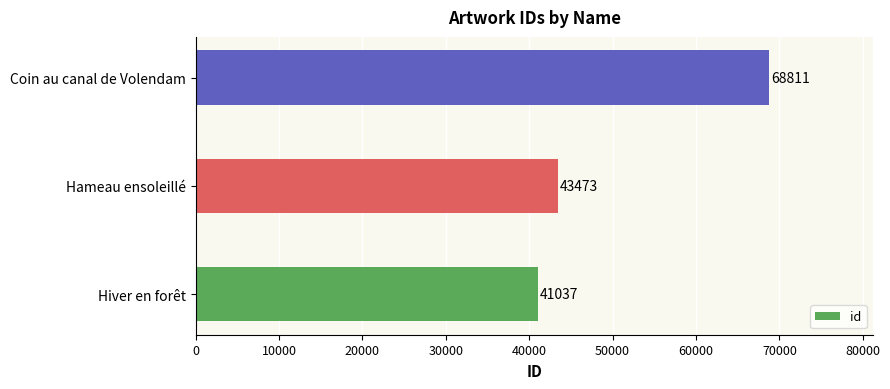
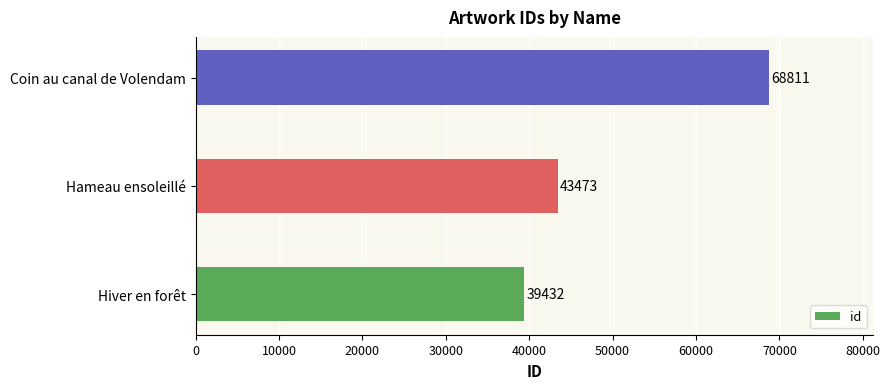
Hiver en forêt: 41037 -> 39432
